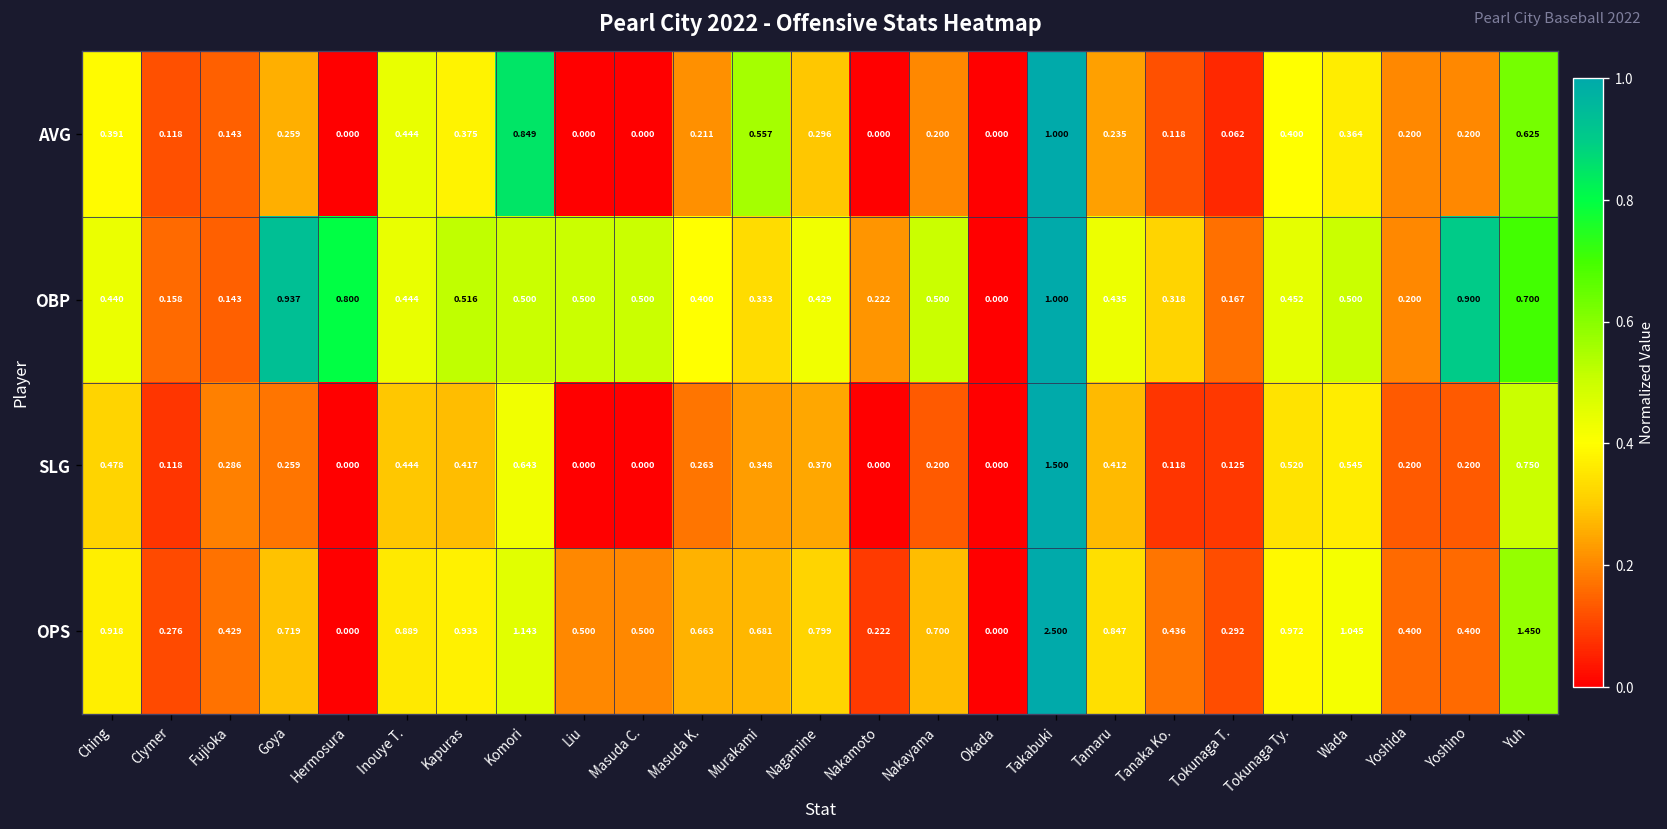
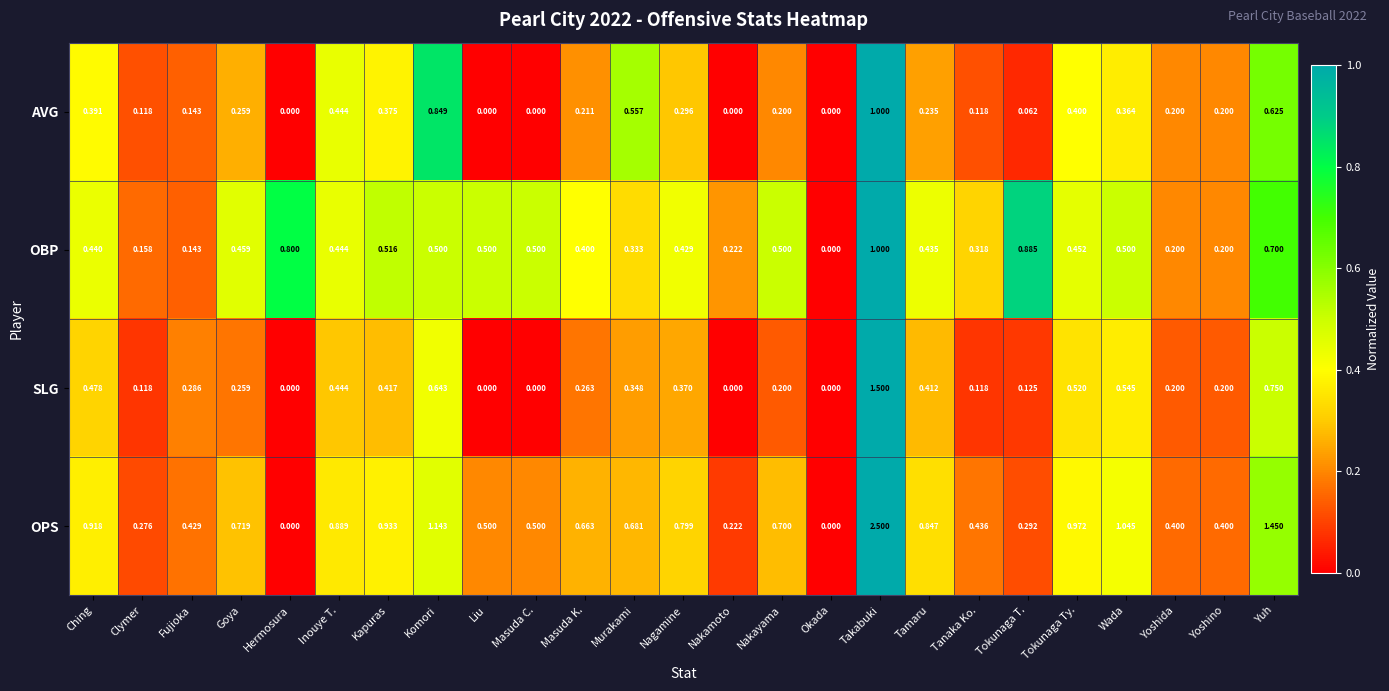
OBP, Goya: 0.937 -> 0.459
OBP, Tokunaga T.: 0.167 -> 0.885
OBP, Yoshino: 0.900 -> 0.200
